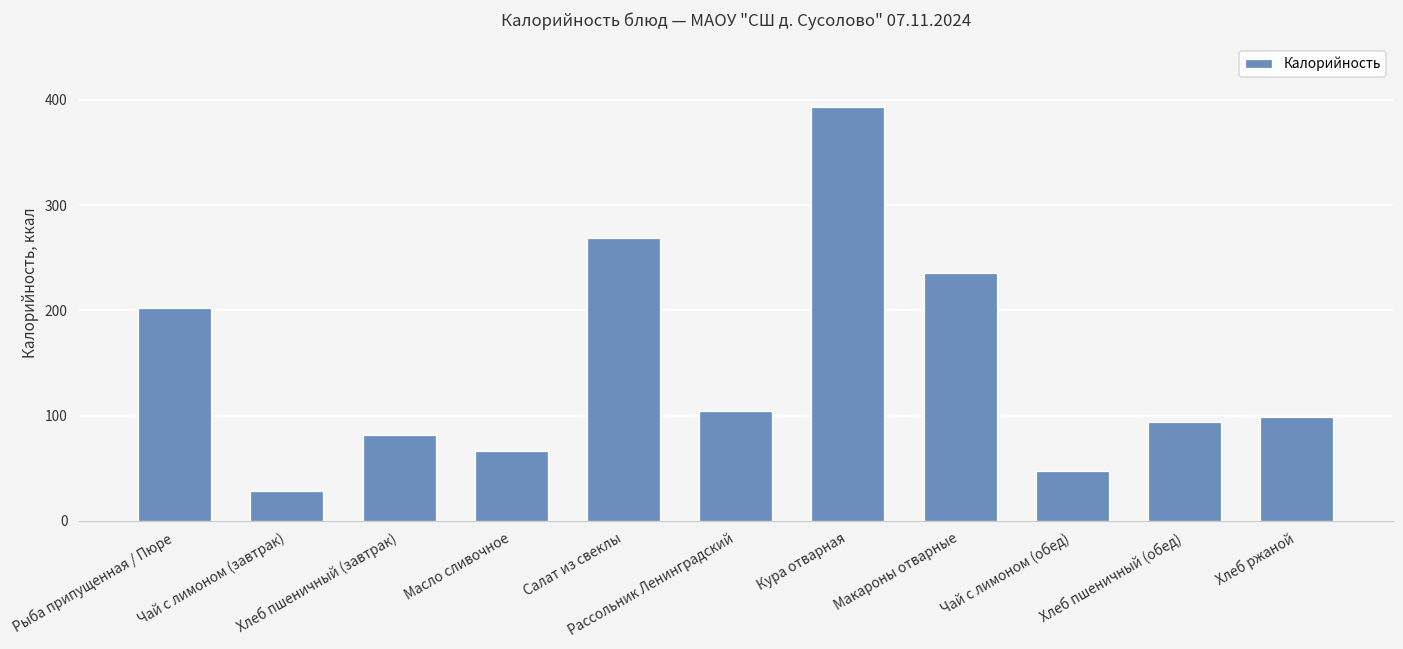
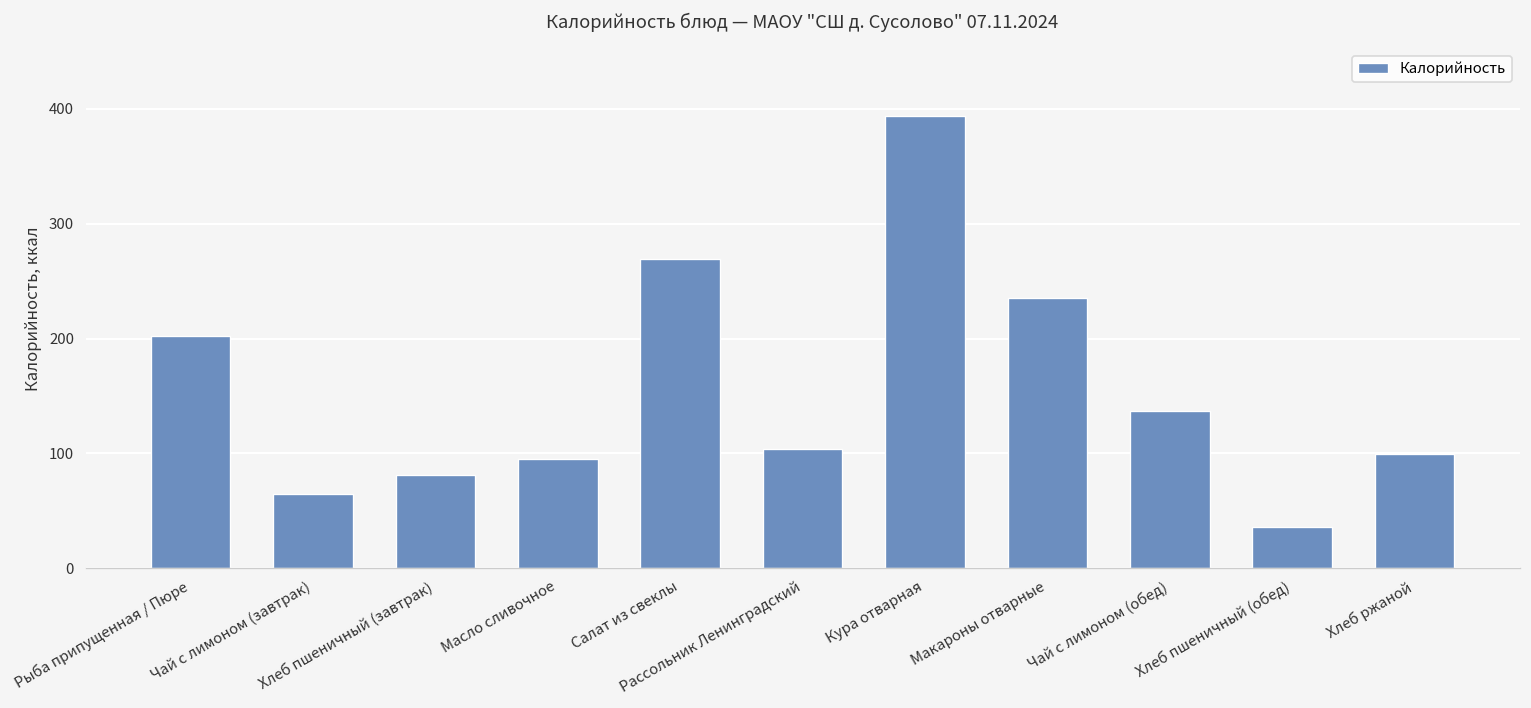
Чай с лимоном (завтрак): 30 -> 60
Масло сливочное: 70 -> 100
Чай с лимоном (обед): 50 -> 140
Хлеб пшеничный (обед): 90 -> 40
